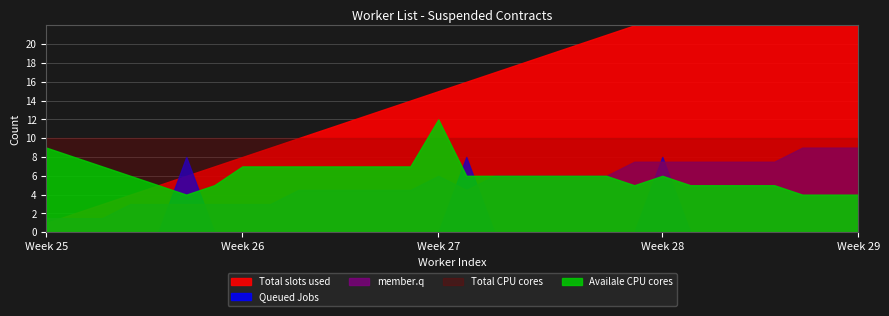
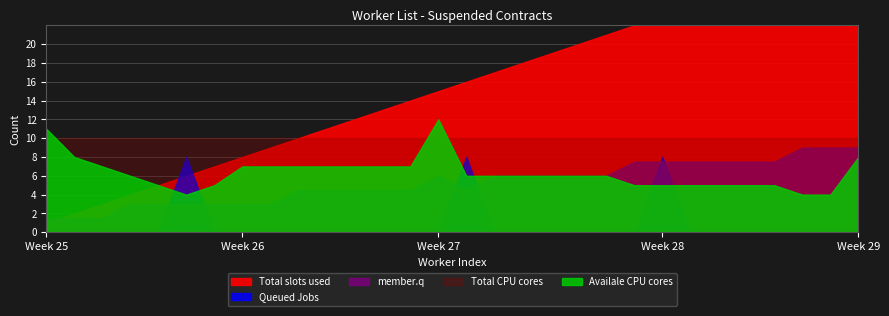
Availale CPU cores, Week 25: 9 -> 11
Availale CPU cores, Week 28: 6 -> 5
Availale CPU cores, Week 29: 4 -> 8
